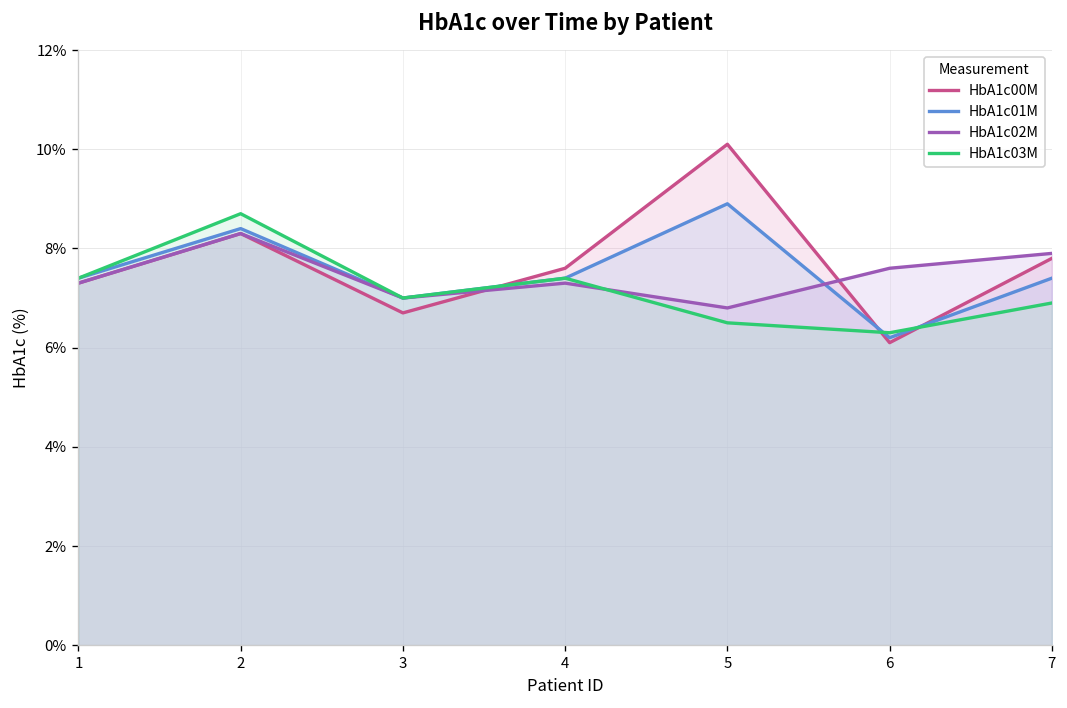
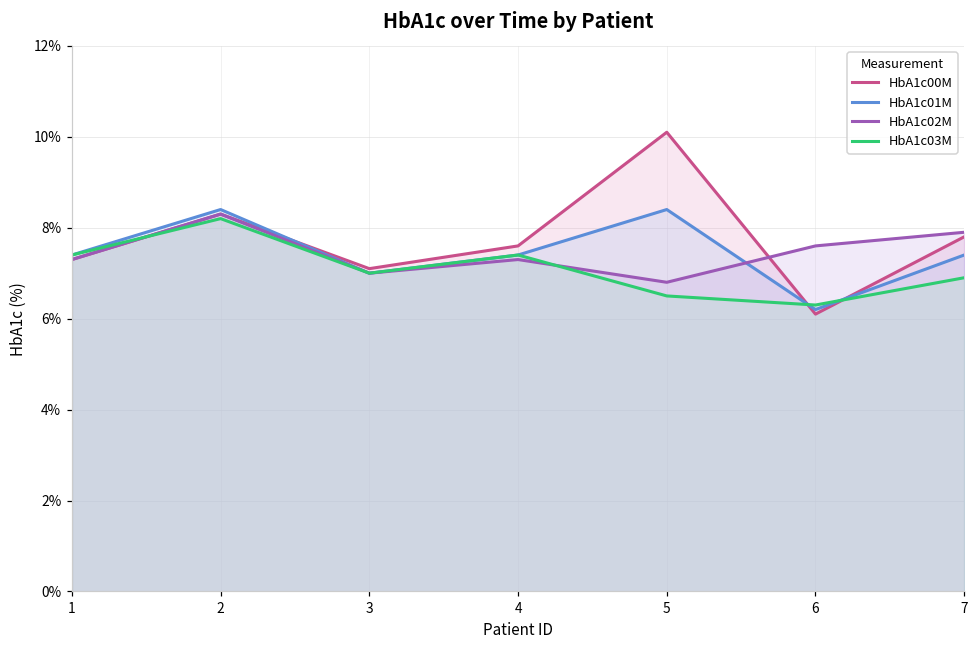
HbA1c03M, 2: 8.7% -> 8.2%
HbA1c00M, 3: 6.7% -> 7.1%
HbA1c01M, 5: 8.9% -> 8.4%
